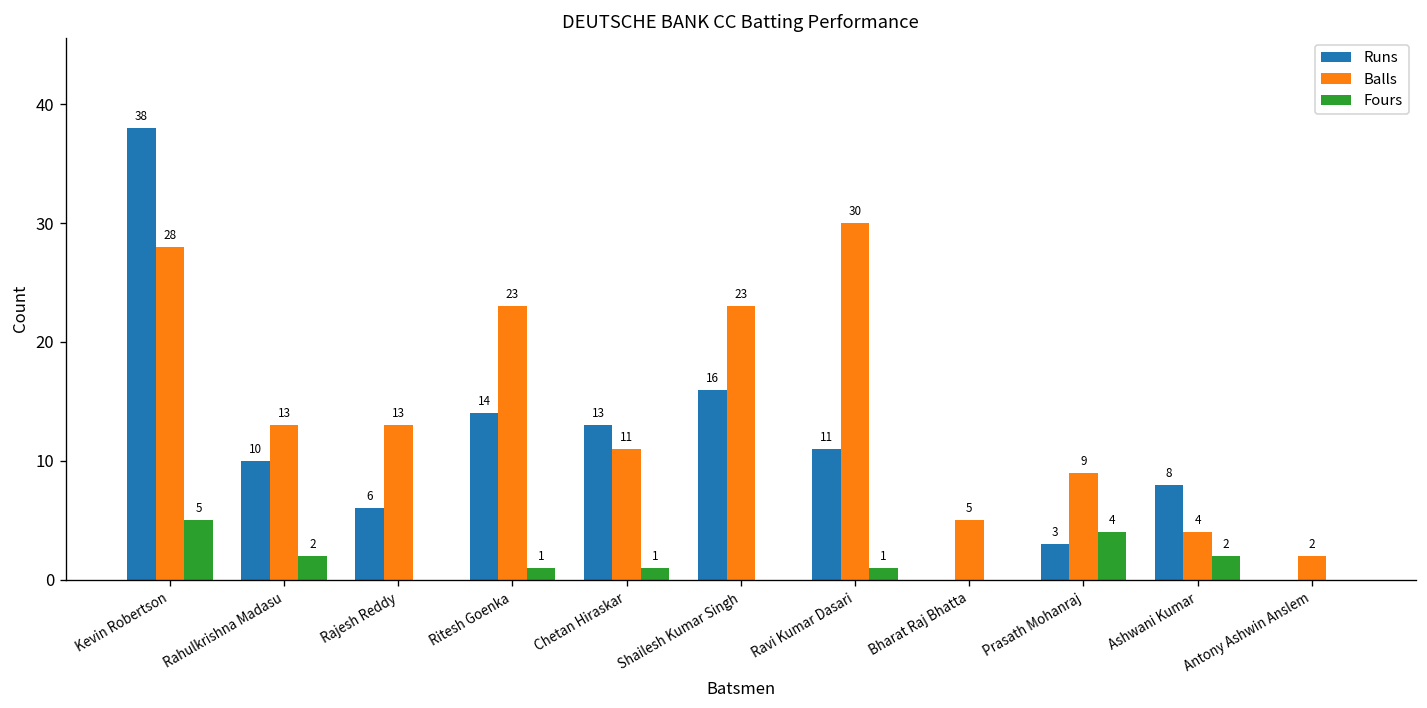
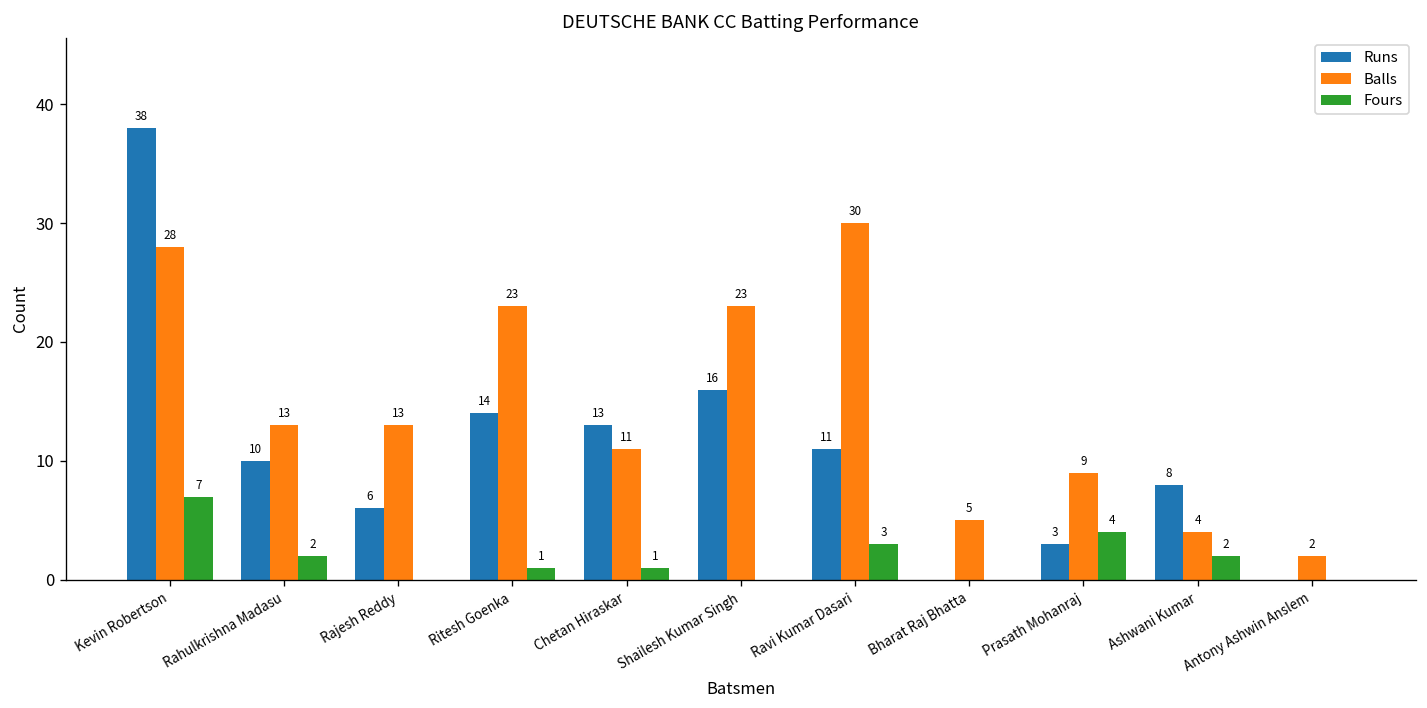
Fours, Kevin Robertson: 5 -> 7
Fours, Ravi Kumar Dasari: 1 -> 3
